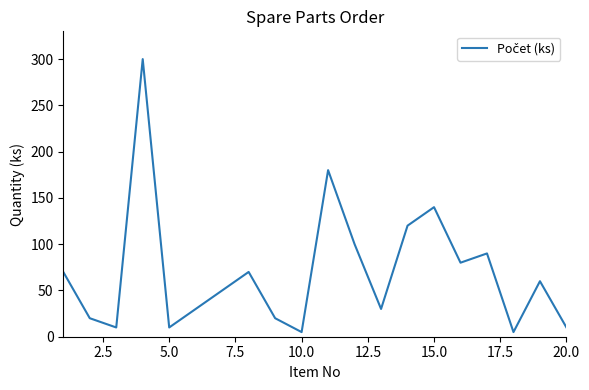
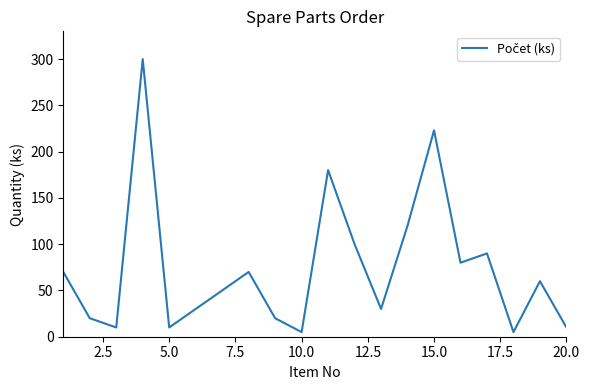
15.0: 140 -> 220
